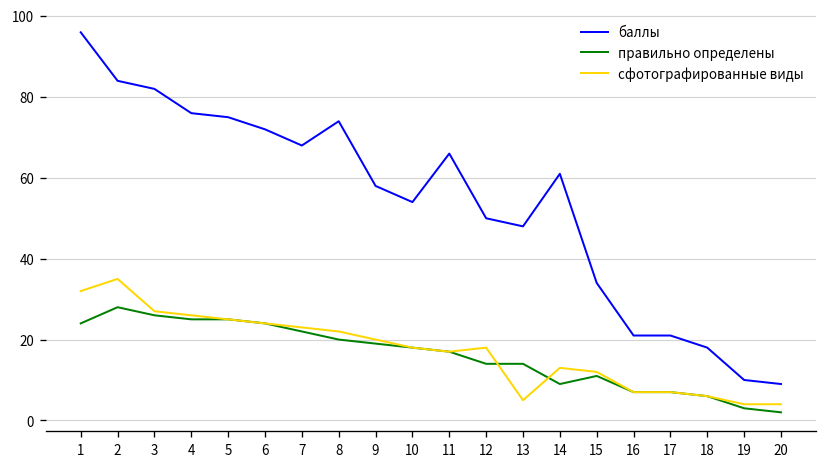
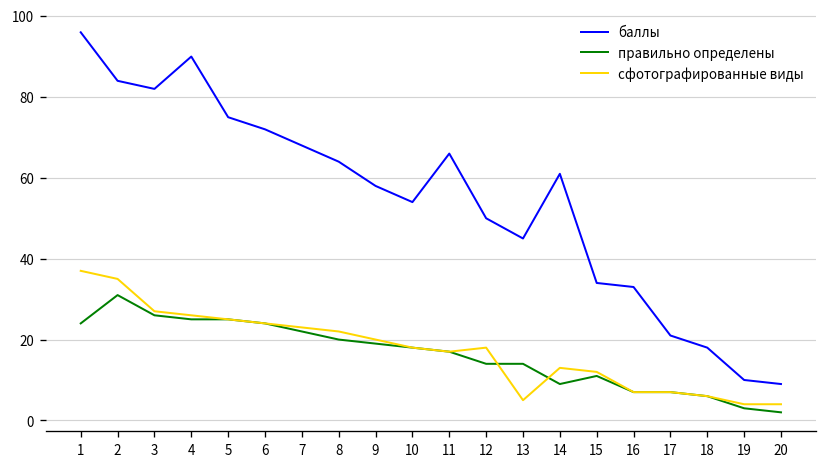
сфотографированные виды, 1: 32 -> 37
правильно определены, 2: 28 -> 31
баллы, 4: 76 -> 90
баллы, 8: 74 -> 64
баллы, 13: 48 -> 45
баллы, 16: 21 -> 33
